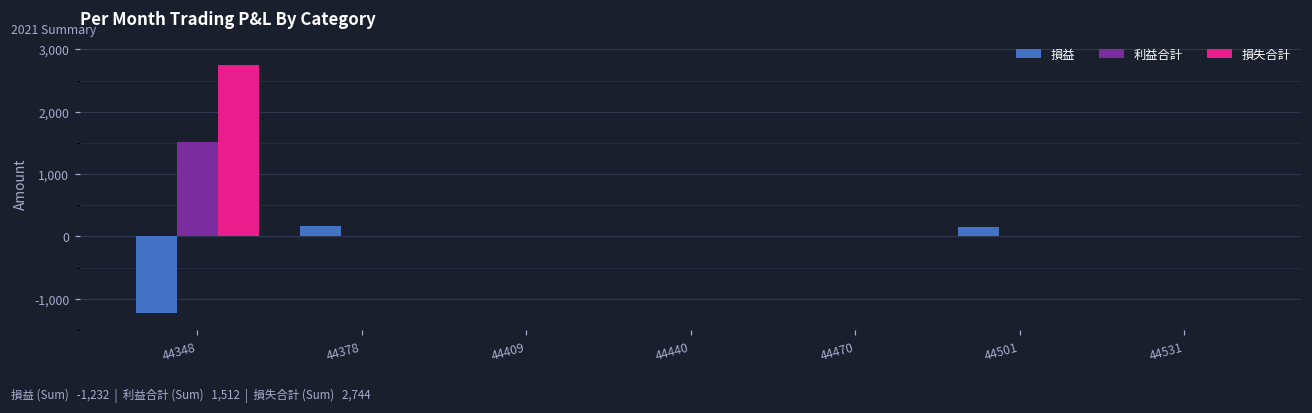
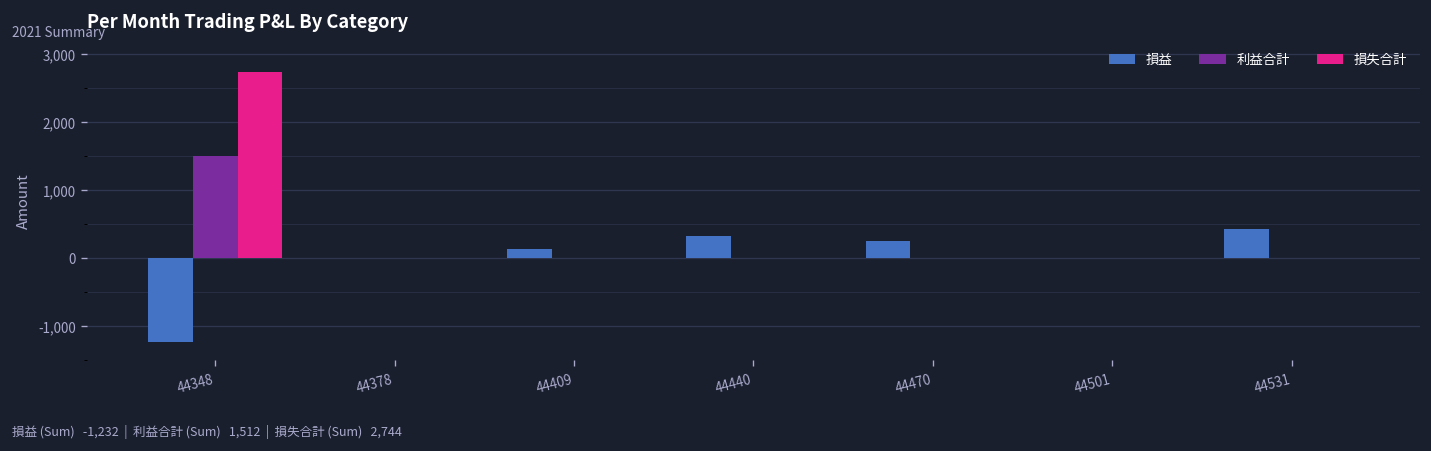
損益, 44378: 200 -> 0
損益, 44409: 0 -> 100
損益, 44440: 0 -> 300
損益, 44470: 0 -> 300
損益, 44501: 100 -> 0
損益, 44531: 0 -> 400
